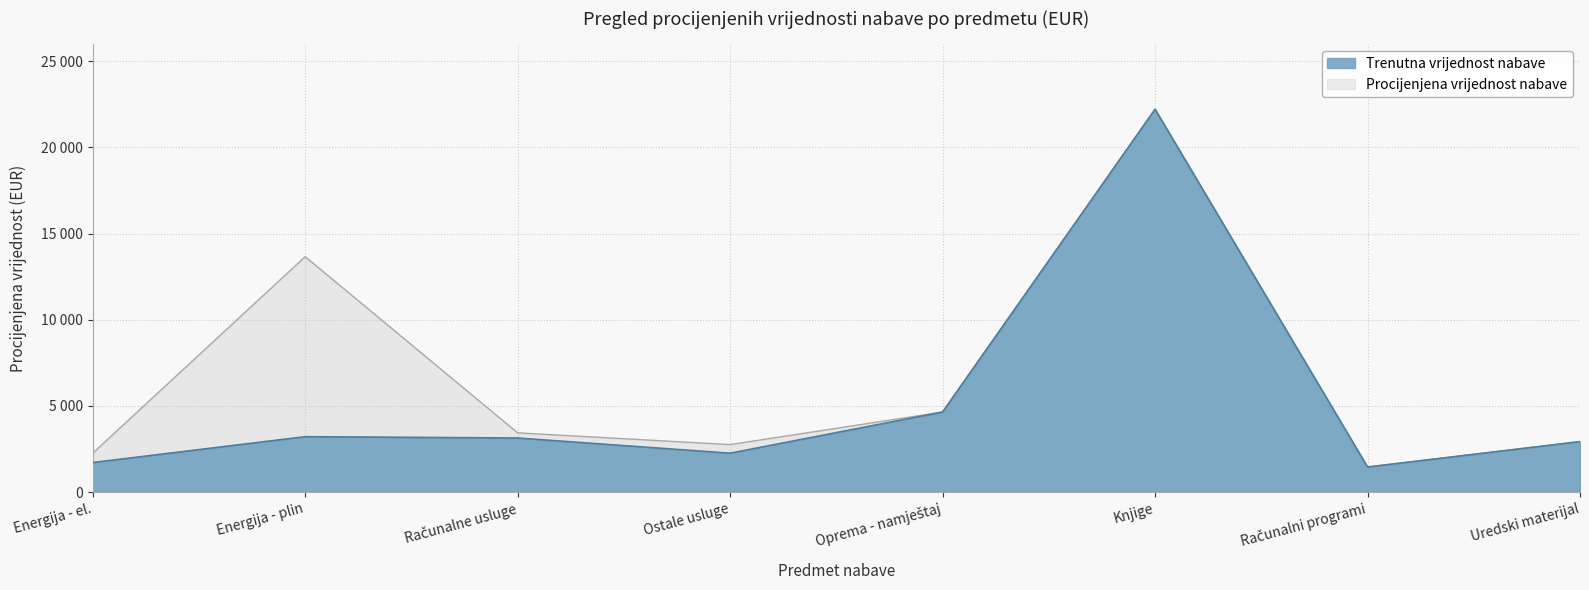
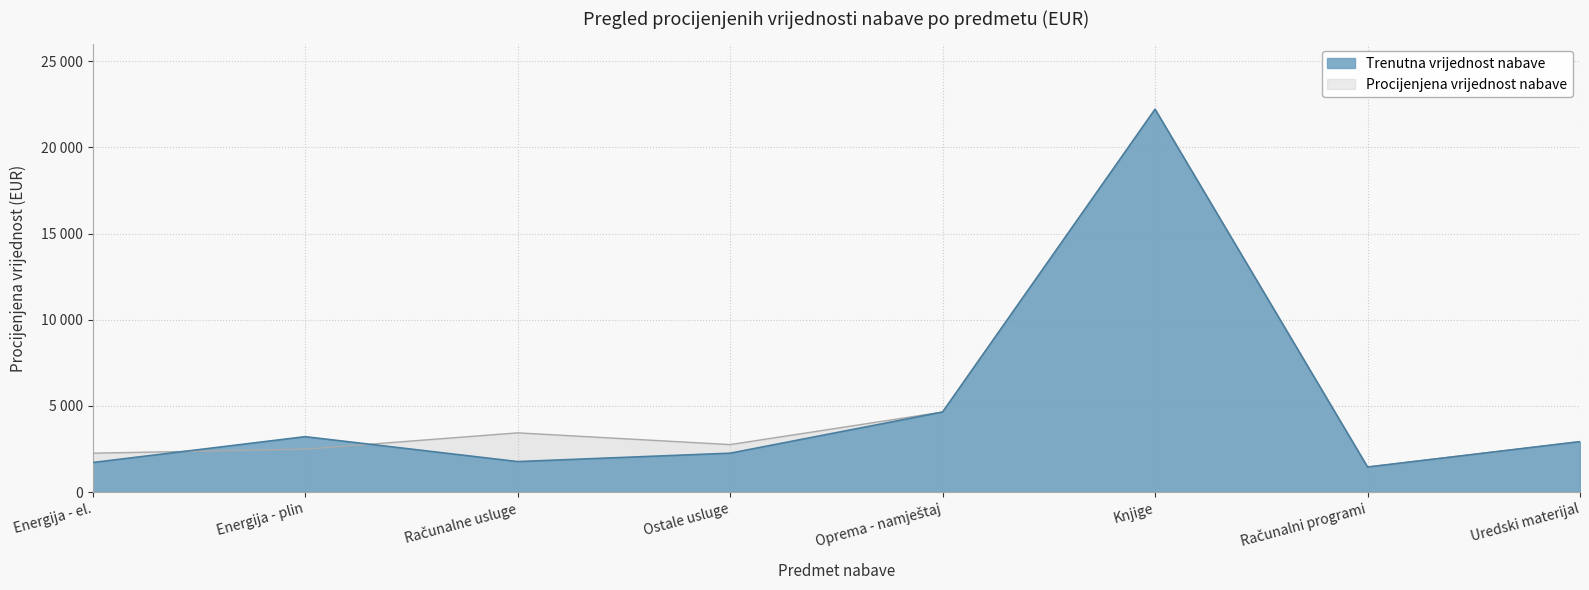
Procijenjena vrijednost nabave, Energija - plin: 13700 -> 2500
Trenutna vrijednost nabave, Računalne usluge: 3100 -> 1800
